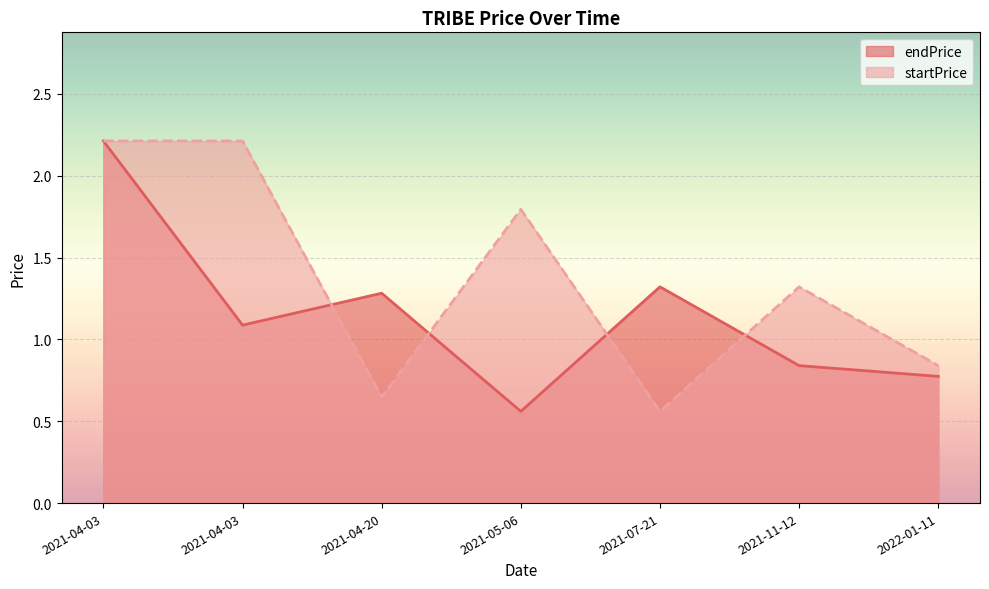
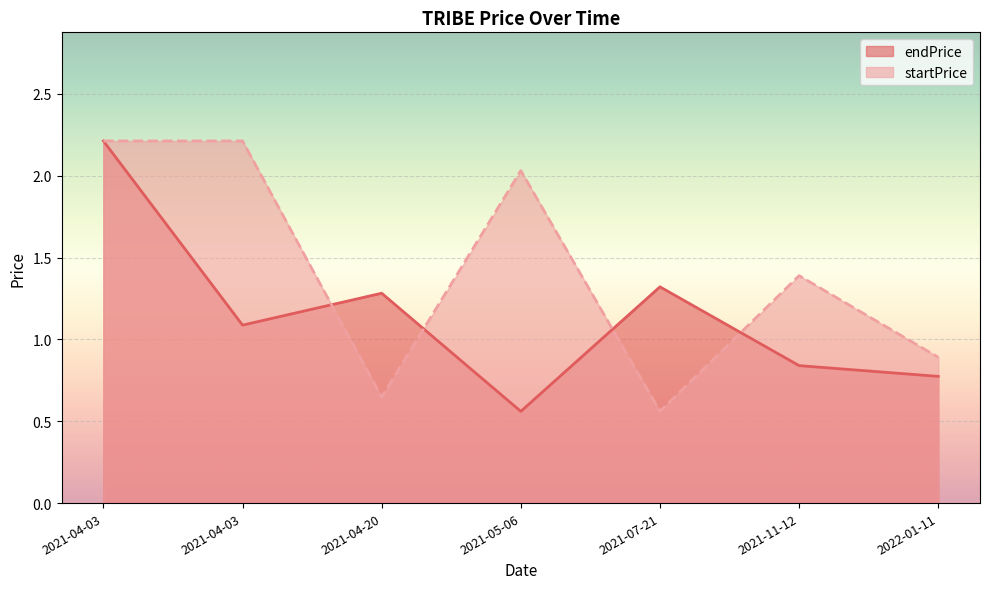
startPrice, 2021-05-06: 1.79 -> 2.03
startPrice, 2021-11-12: 1.32 -> 1.39
startPrice, 2022-01-11: 0.84 -> 0.89
